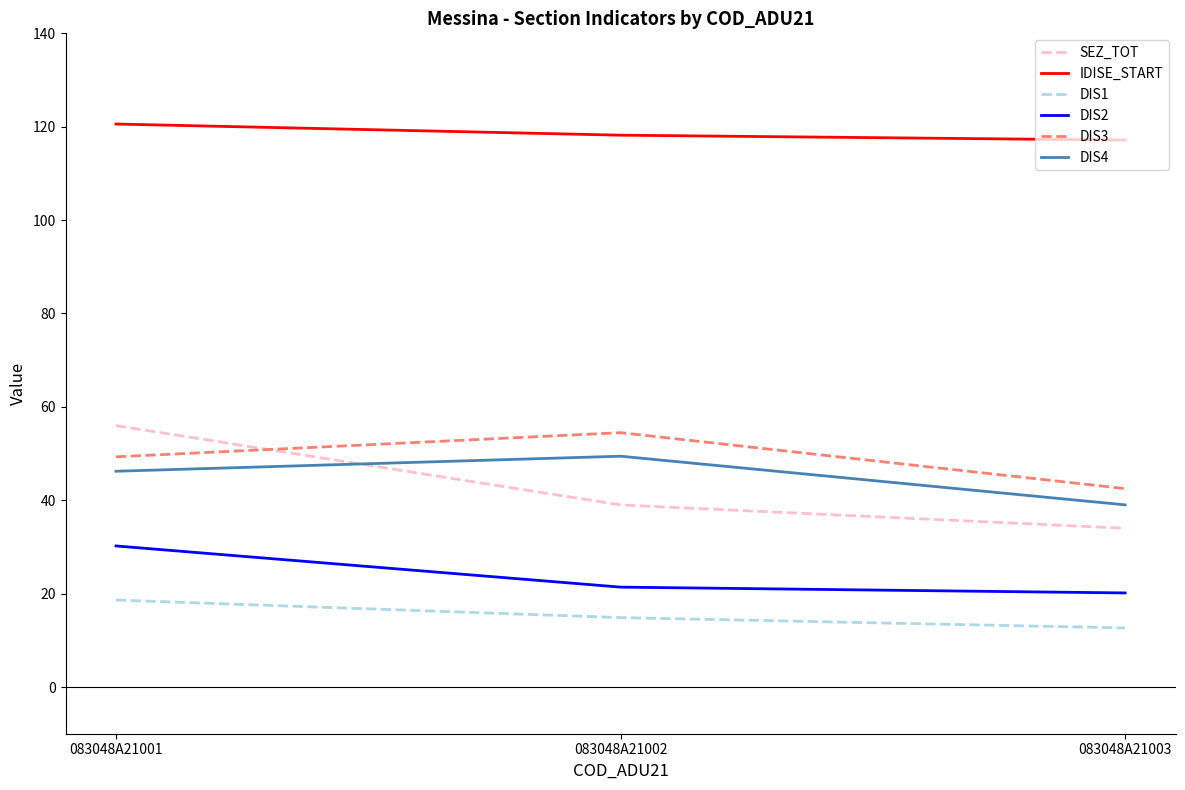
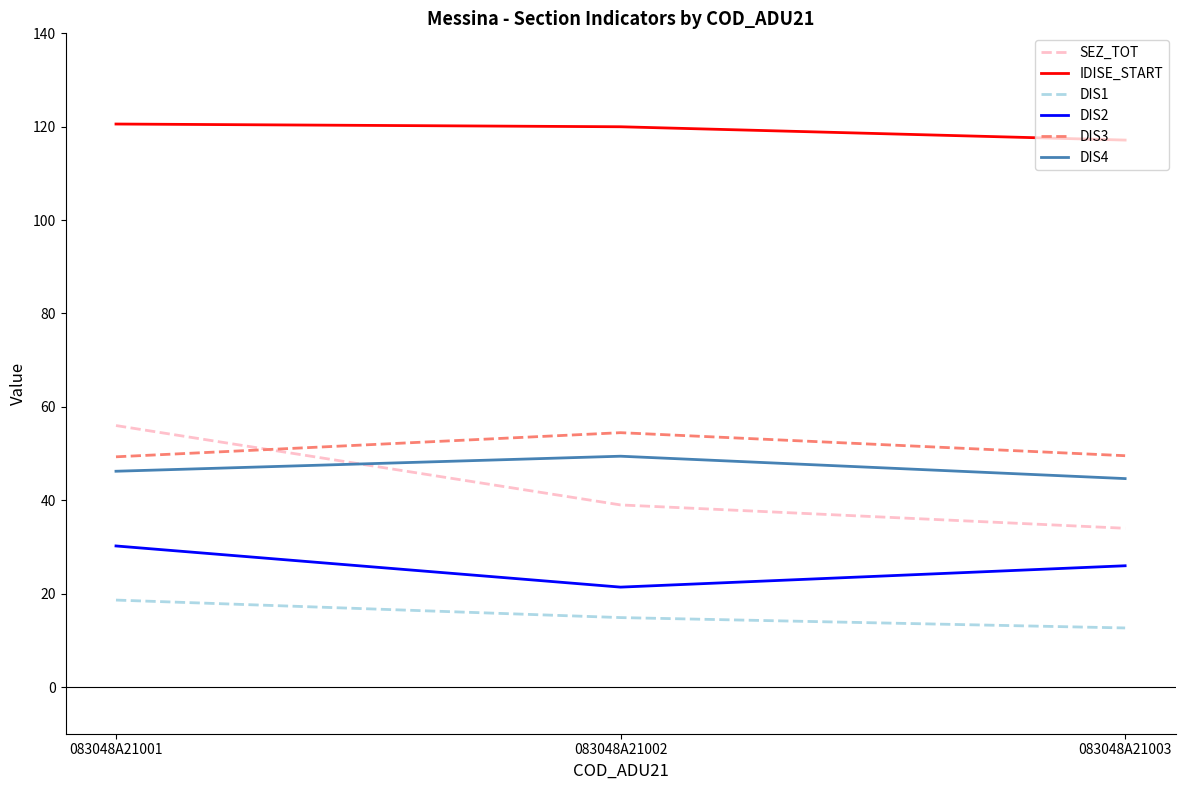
IDISE_START, 083048A21002: 118 -> 120
DIS2, 083048A21003: 20 -> 26
DIS3, 083048A21003: 42 -> 50
DIS4, 083048A21003: 39 -> 45
